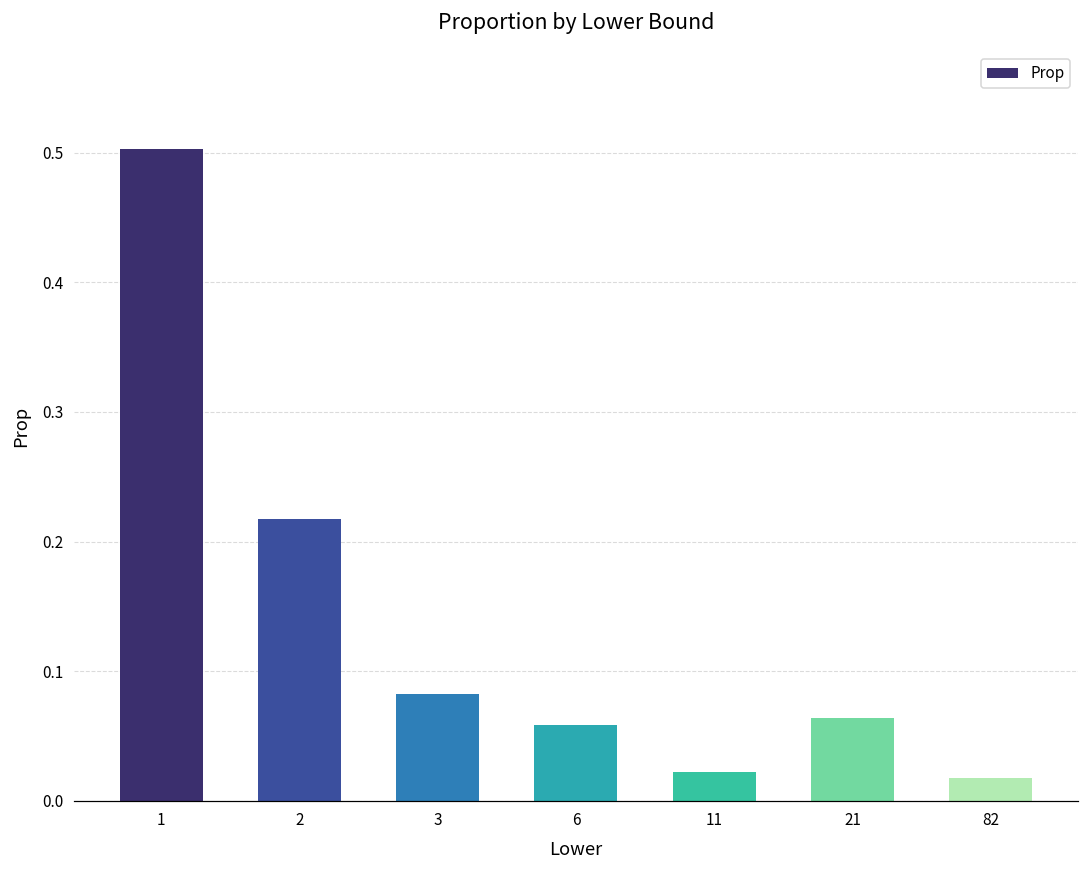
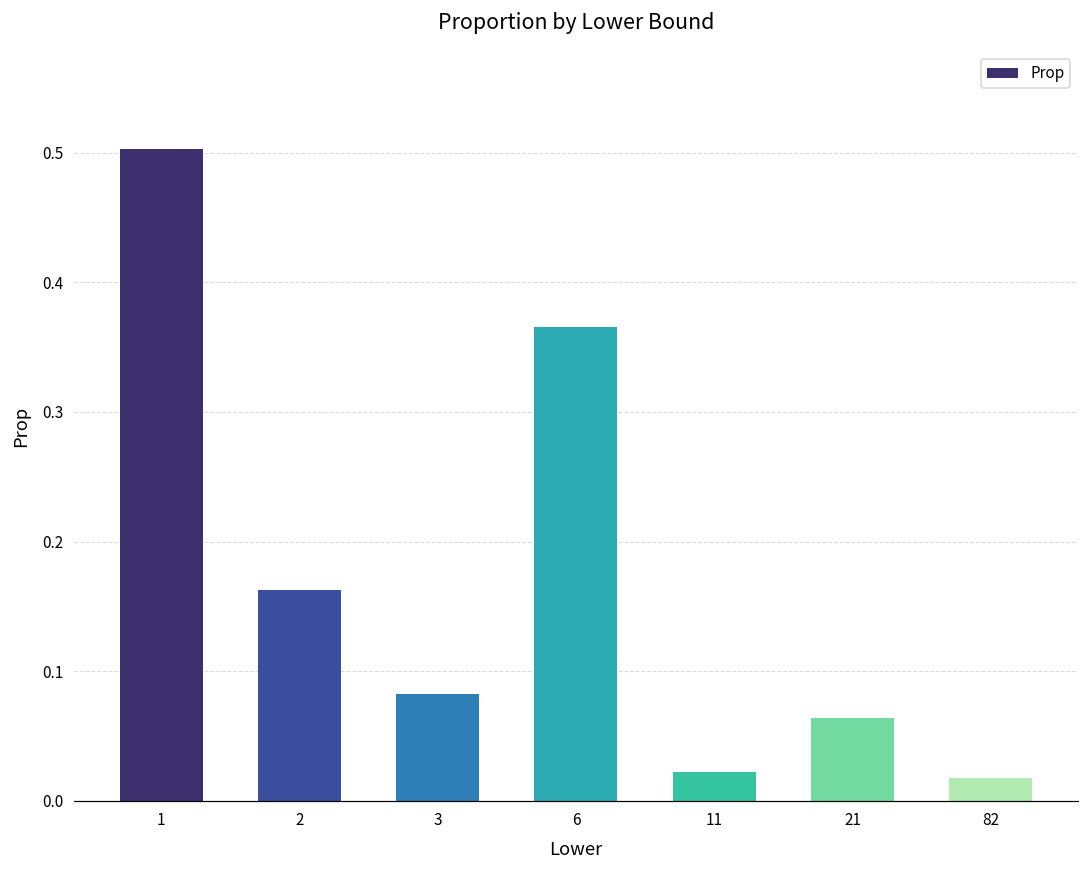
2: 0.218 -> 0.163
6: 0.059 -> 0.366
